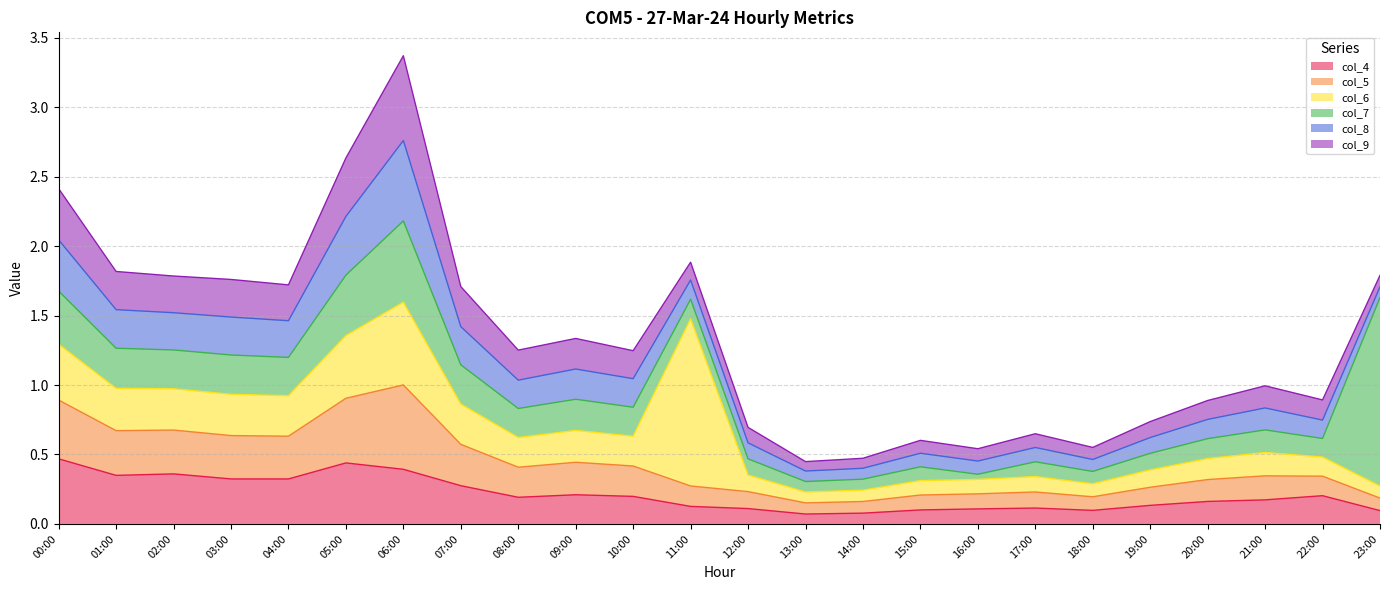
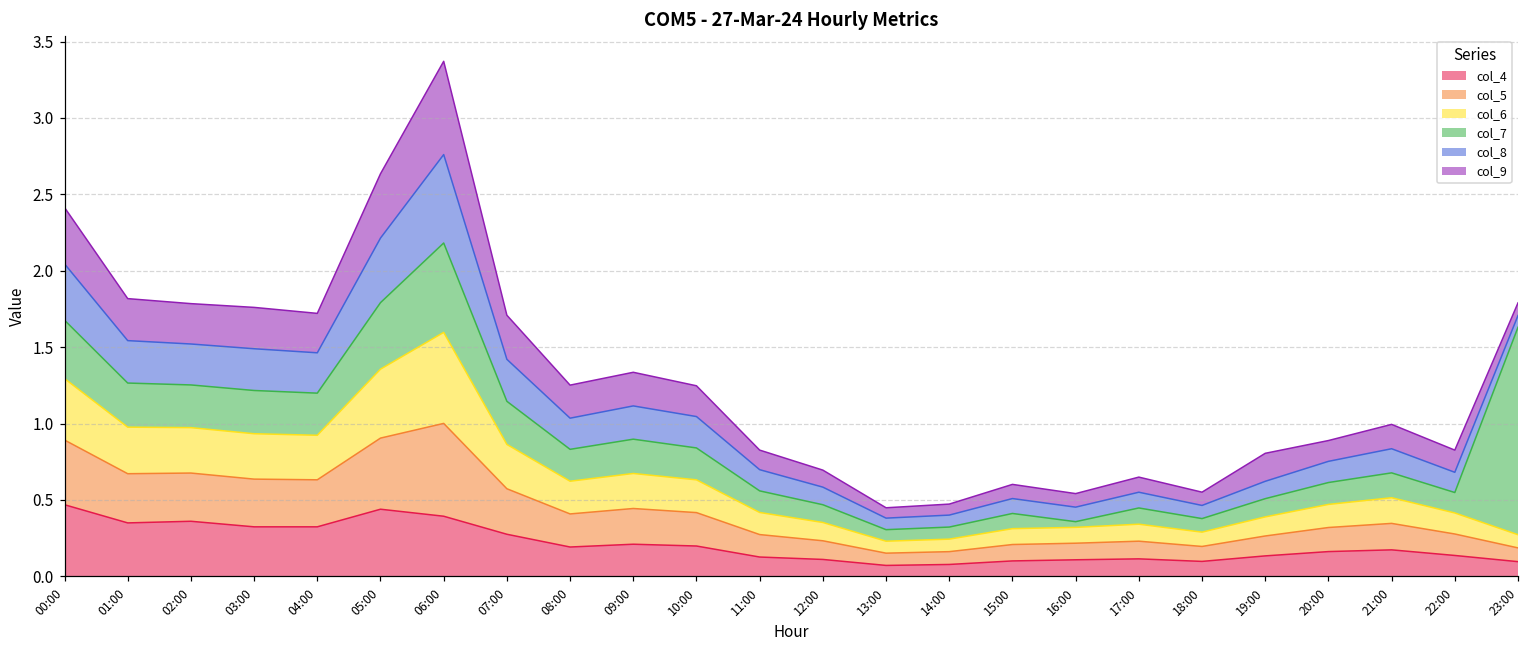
col_6, 11:00: 1.20 -> 0.14
col_9, 19:00: 0.11 -> 0.18
col_4, 22:00: 0.20 -> 0.14
